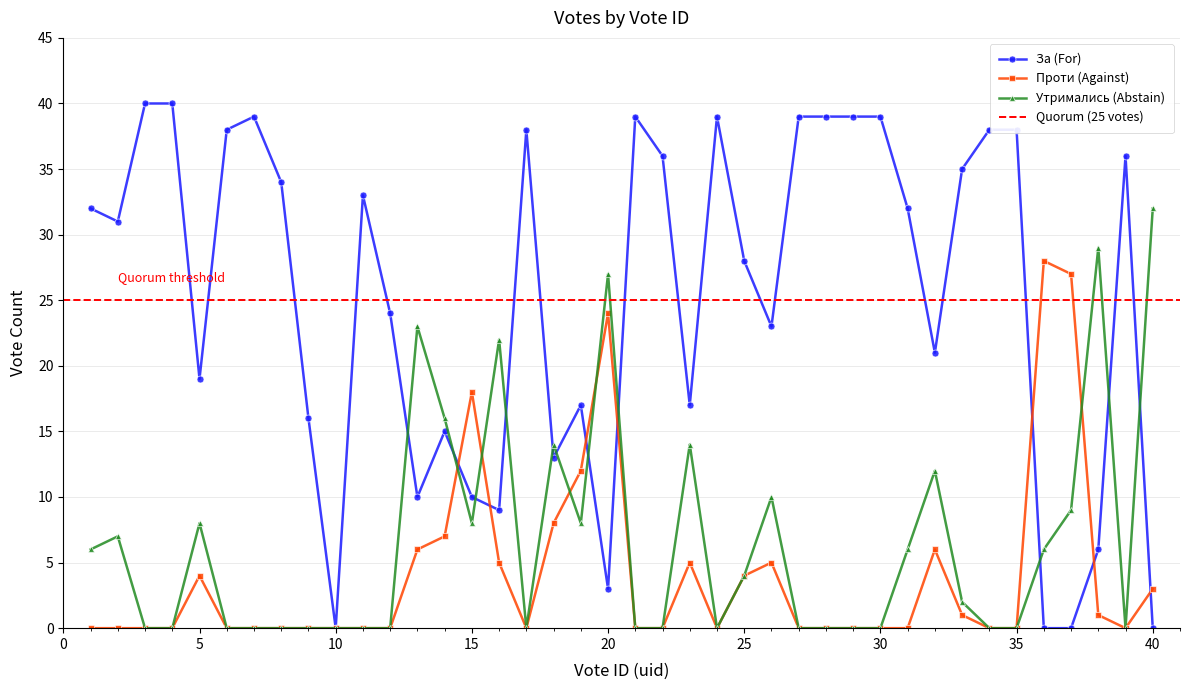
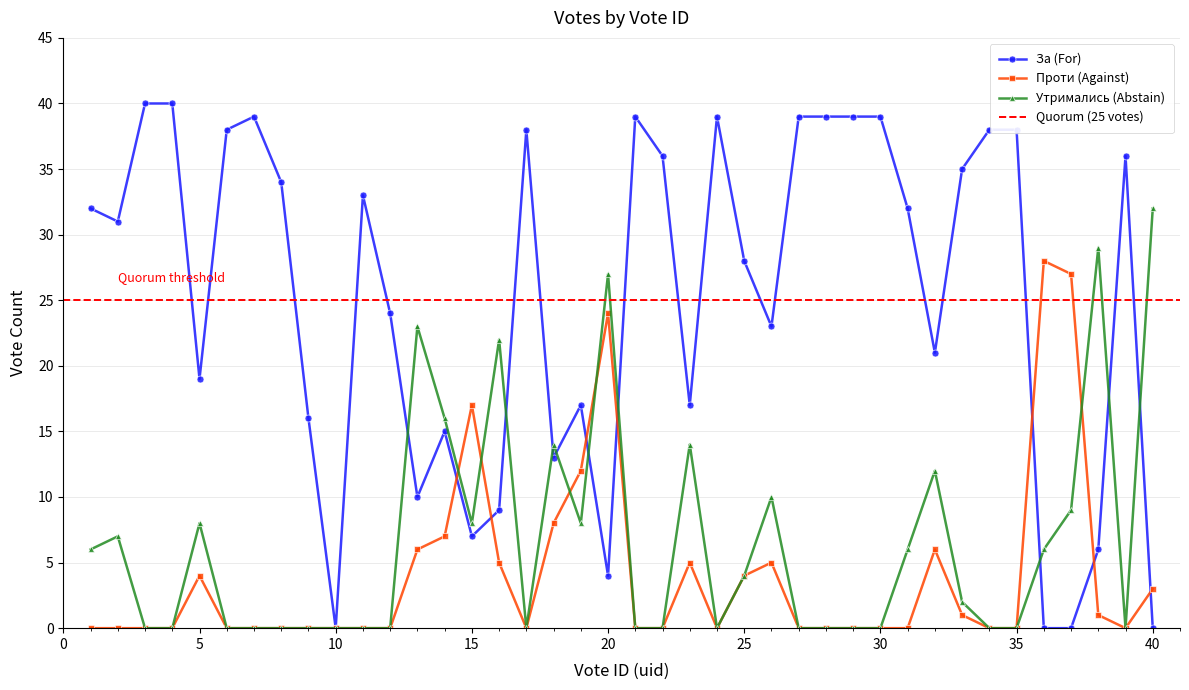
За (For), 15: 10 -> 7
Проти (Against), 15: 18 -> 17
За (For), 20: 3 -> 4
